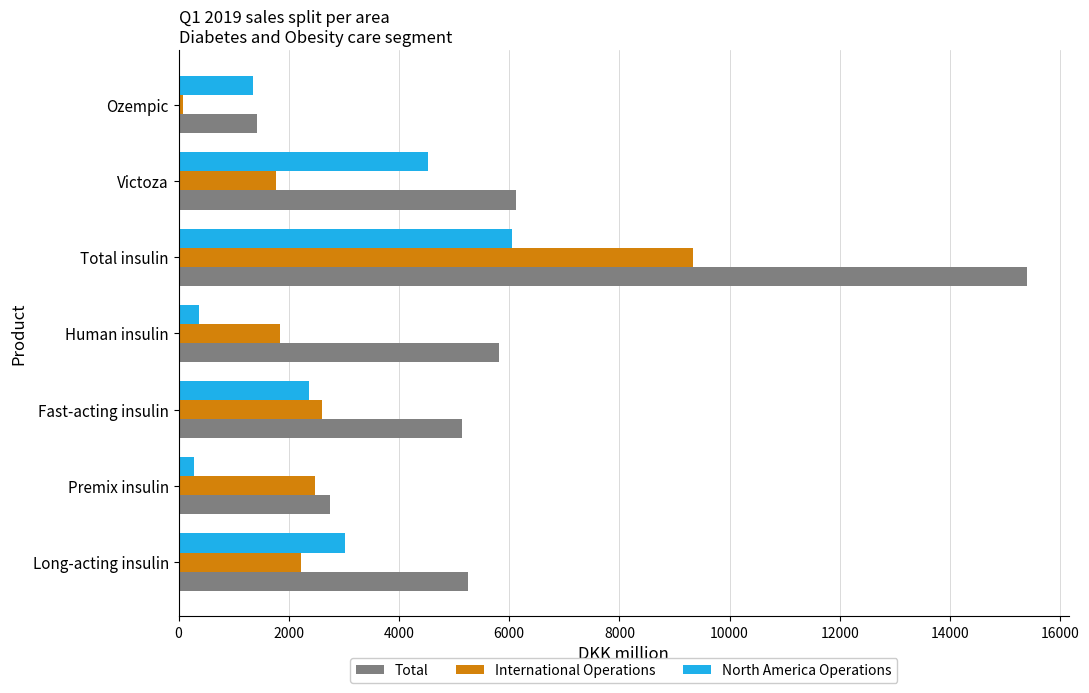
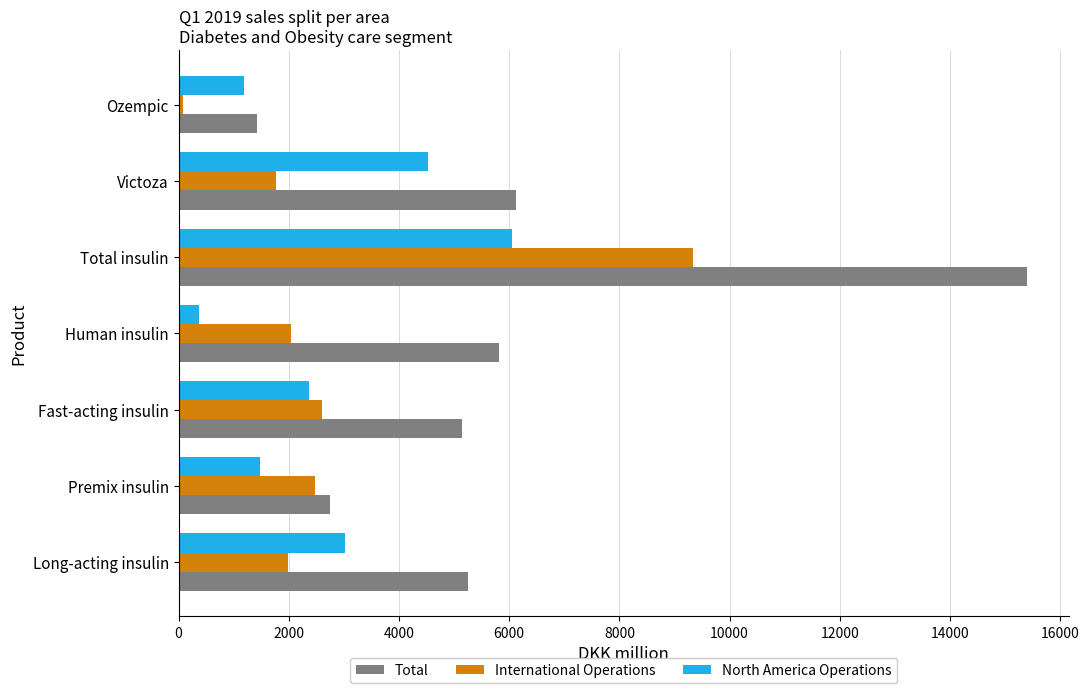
North America Operations, Ozempic: 1300 -> 1200
International Operations, Human insulin: 1800 -> 2000
North America Operations, Premix insulin: 300 -> 1500
International Operations, Long-acting insulin: 2200 -> 2000
